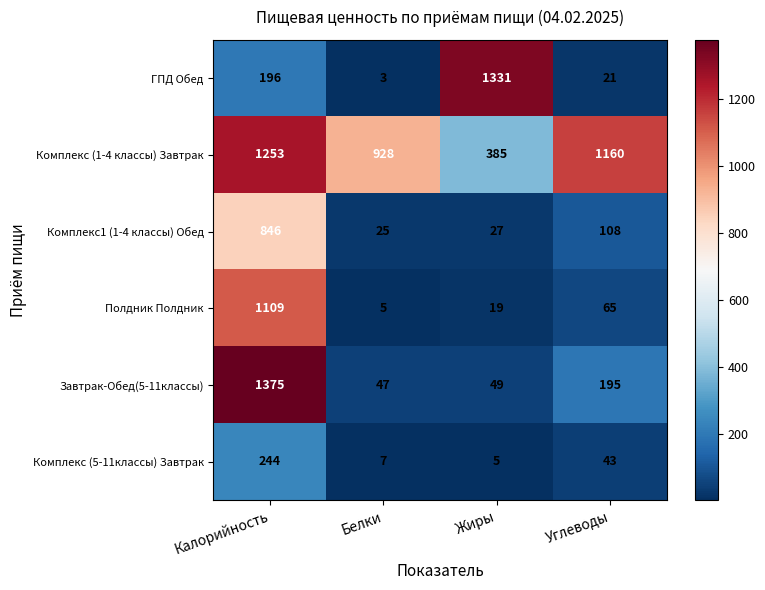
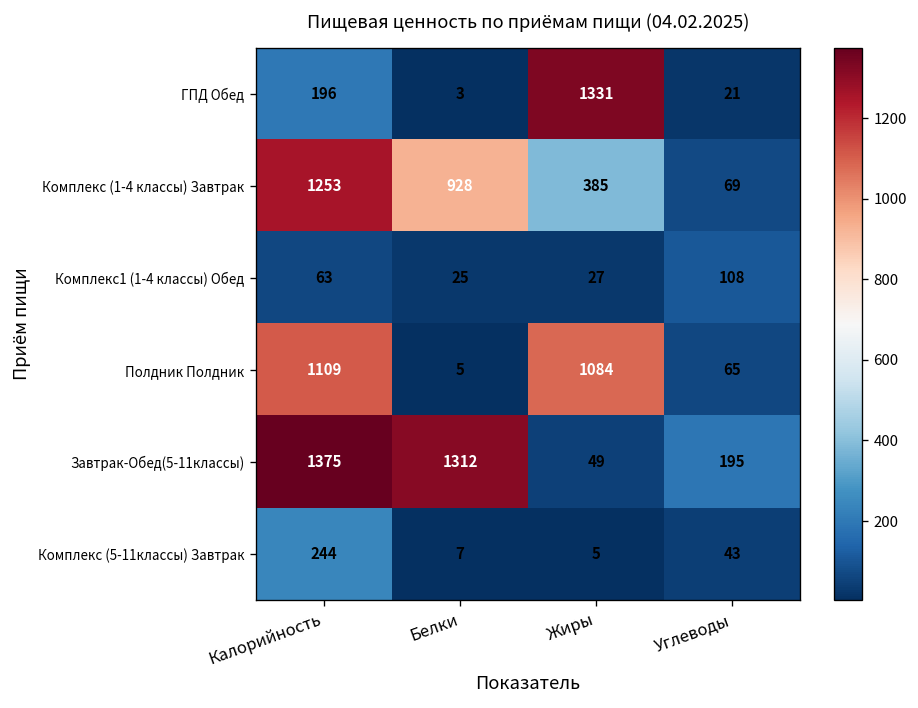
Комплекс (1-4 классы) Завтрак, Углеводы: 1160 -> 69
Комплекс1 (1-4 классы) Обед, Калорийность: 846 -> 63
Полдник Полдник, Жиры: 19 -> 1084
Завтрак-Обед(5-11классы), Белки: 47 -> 1312
